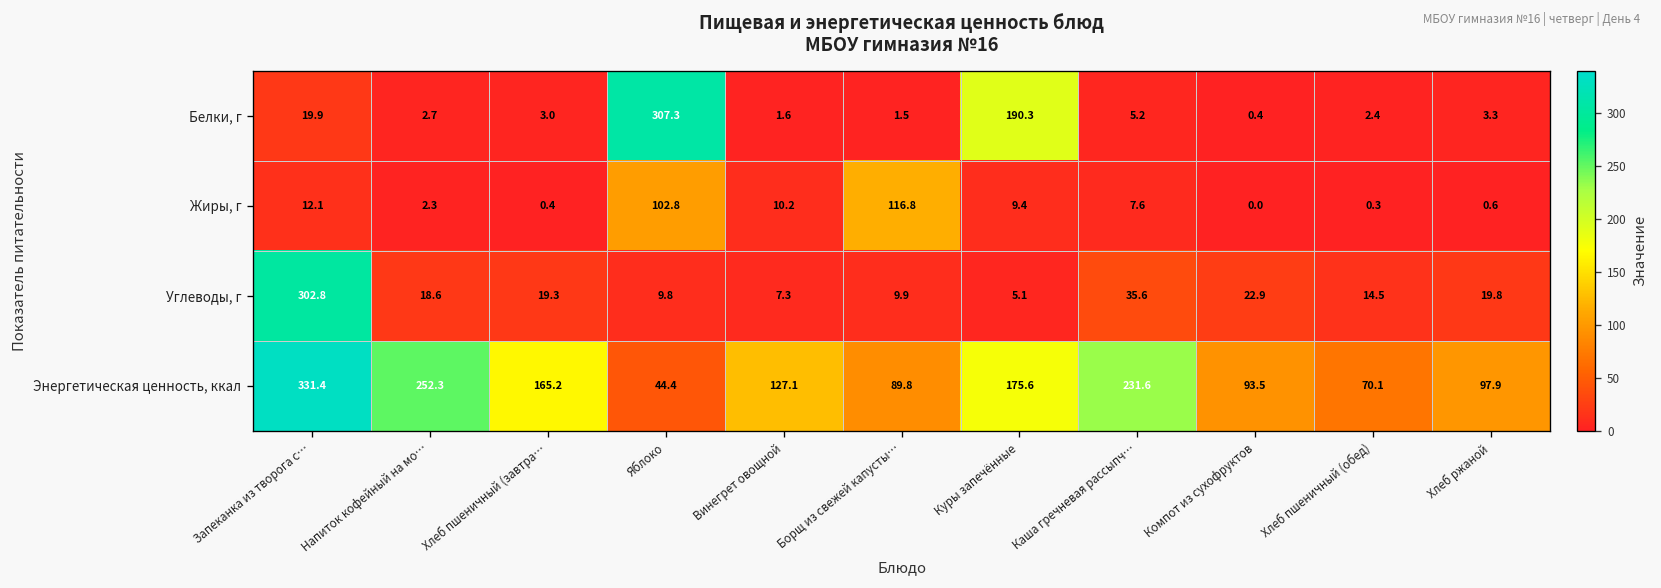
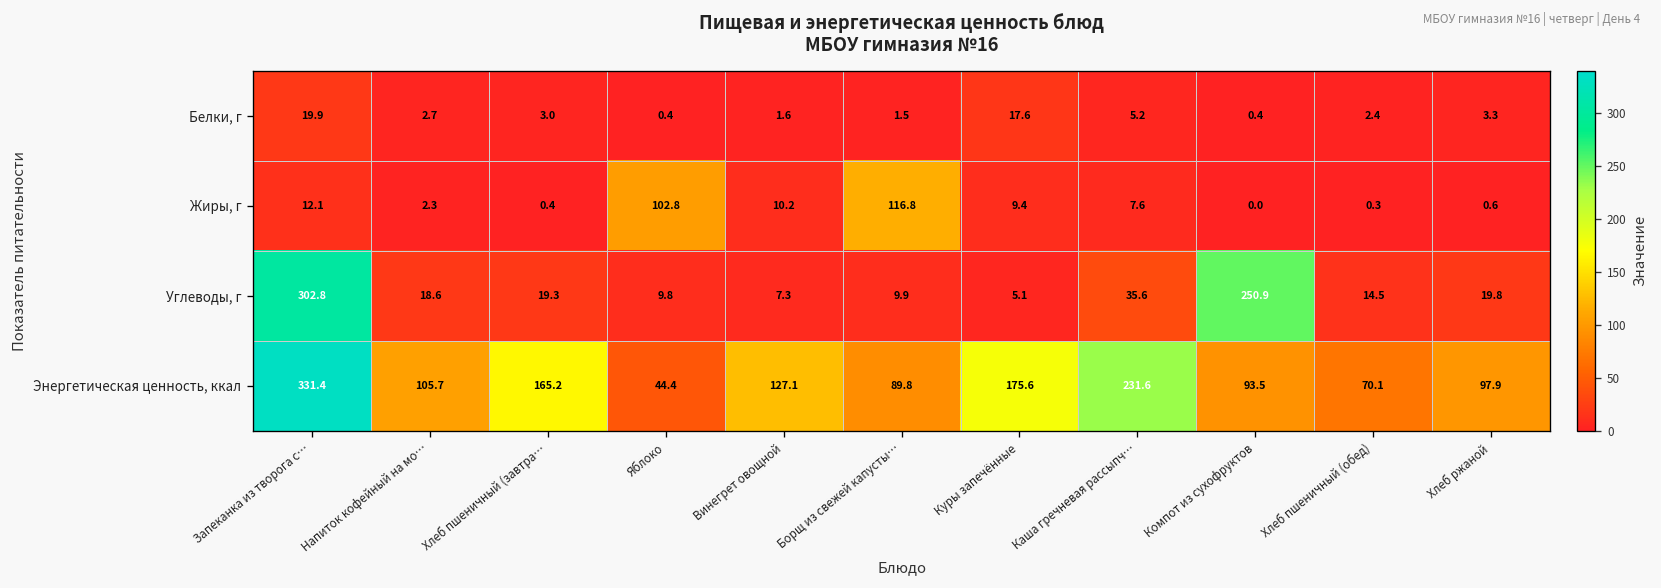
Белки, г, Яблоко: 307.3 -> 0.4
Белки, г, Куры запечённые: 190.3 -> 17.6
Углеводы, г, Компот из сухофруктов: 22.9 -> 250.9
Энергетическая ценность, ккал, Напиток кофейный на мо…: 252.3 -> 105.7
